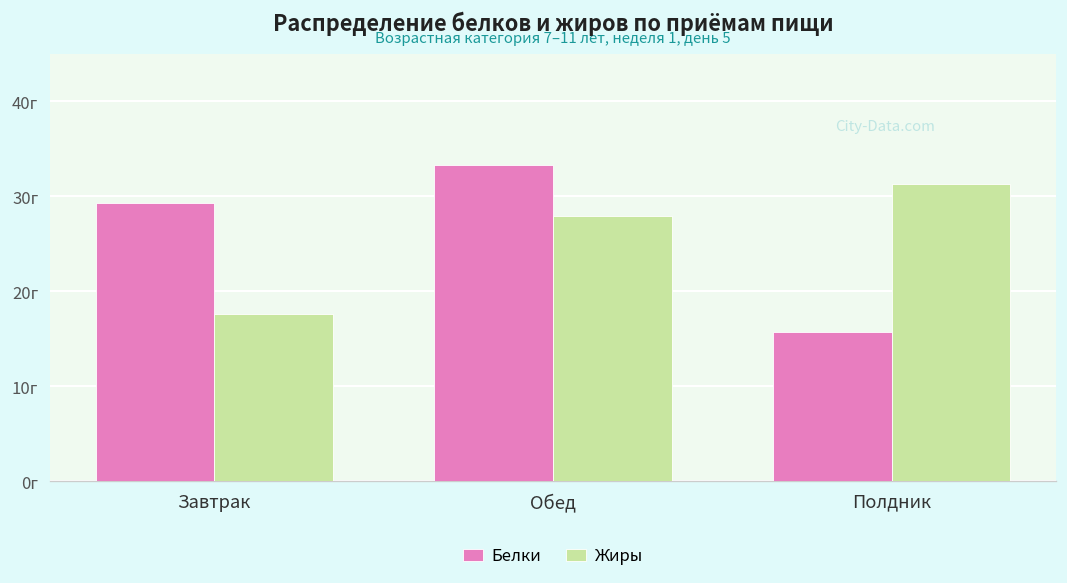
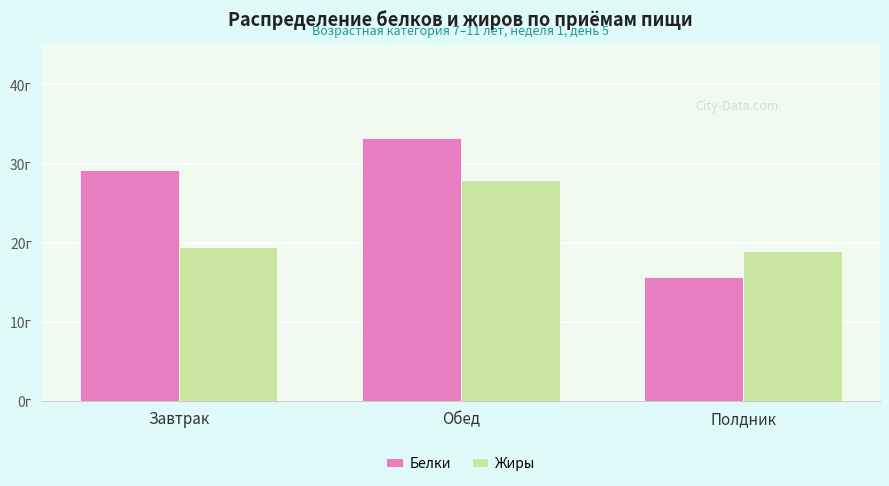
Жиры, Завтрак: 18г -> 19г
Жиры, Полдник: 31г -> 19г
